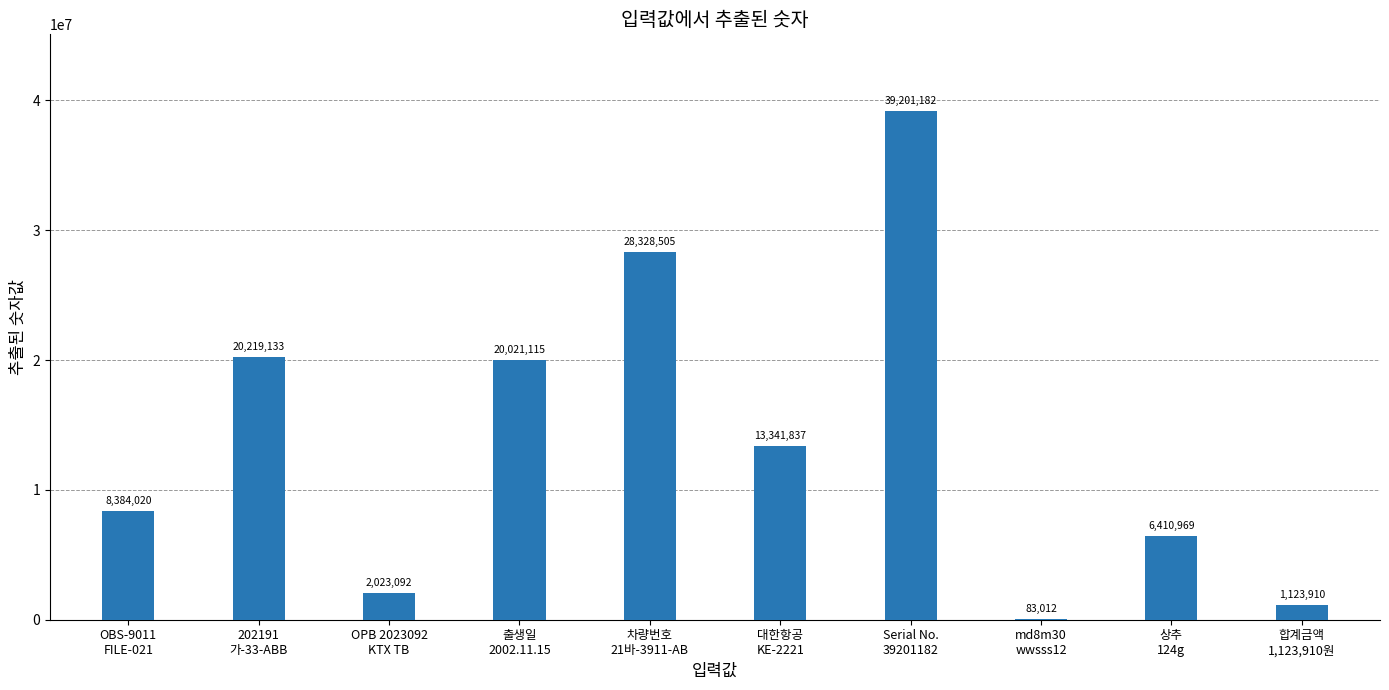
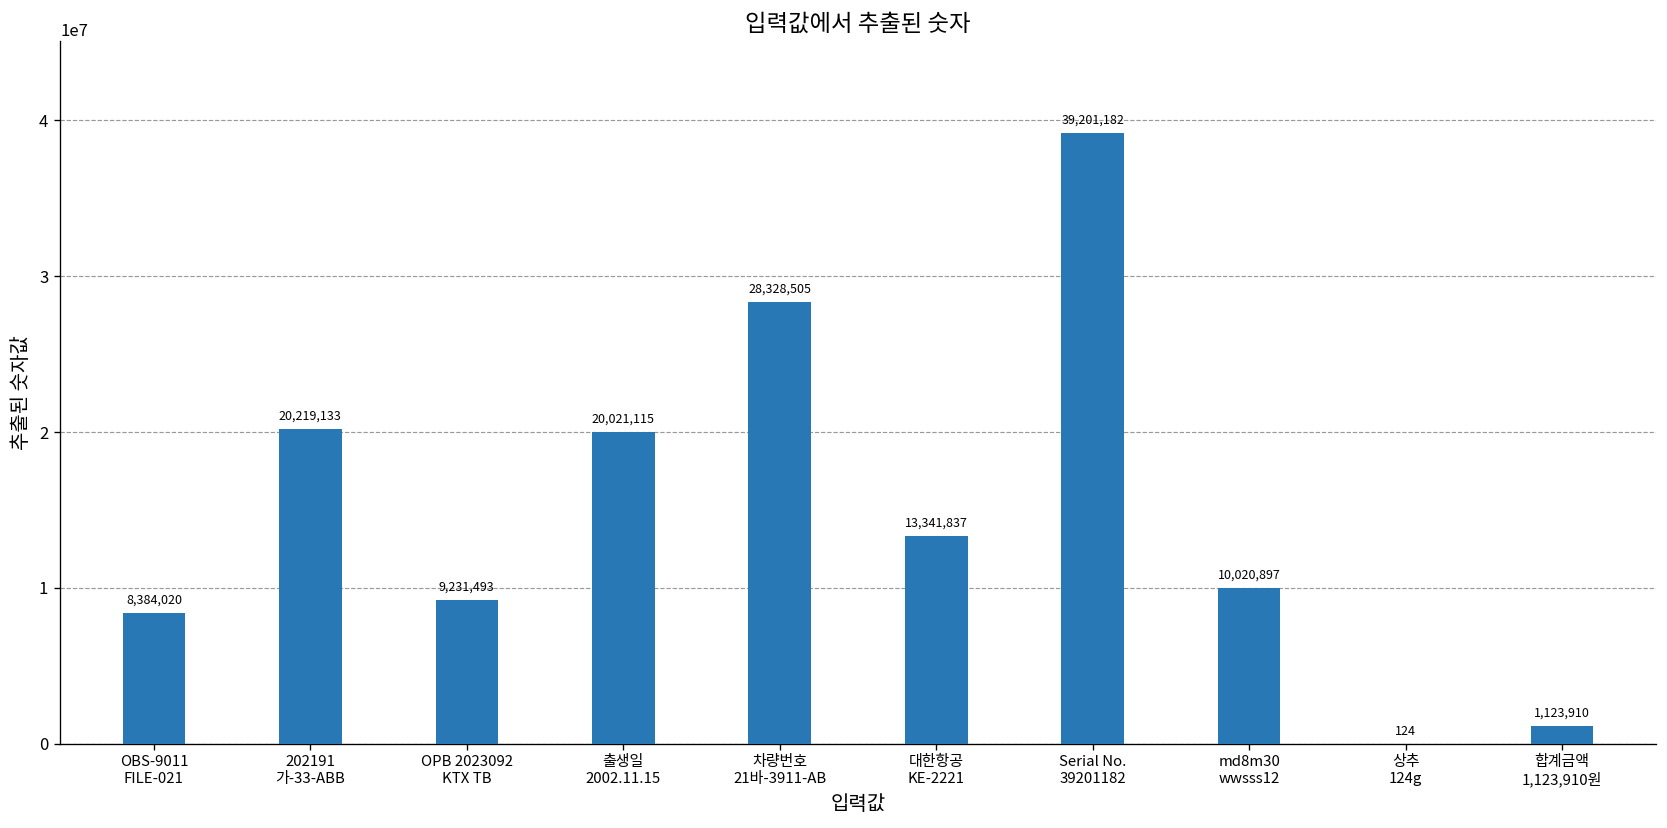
OPB 2023092 KTX TB: 2,023,092 -> 9,231,493
md8m30 wwsss12: 83,012 -> 10,020,897
상추 124g: 6,410,969 -> 124
